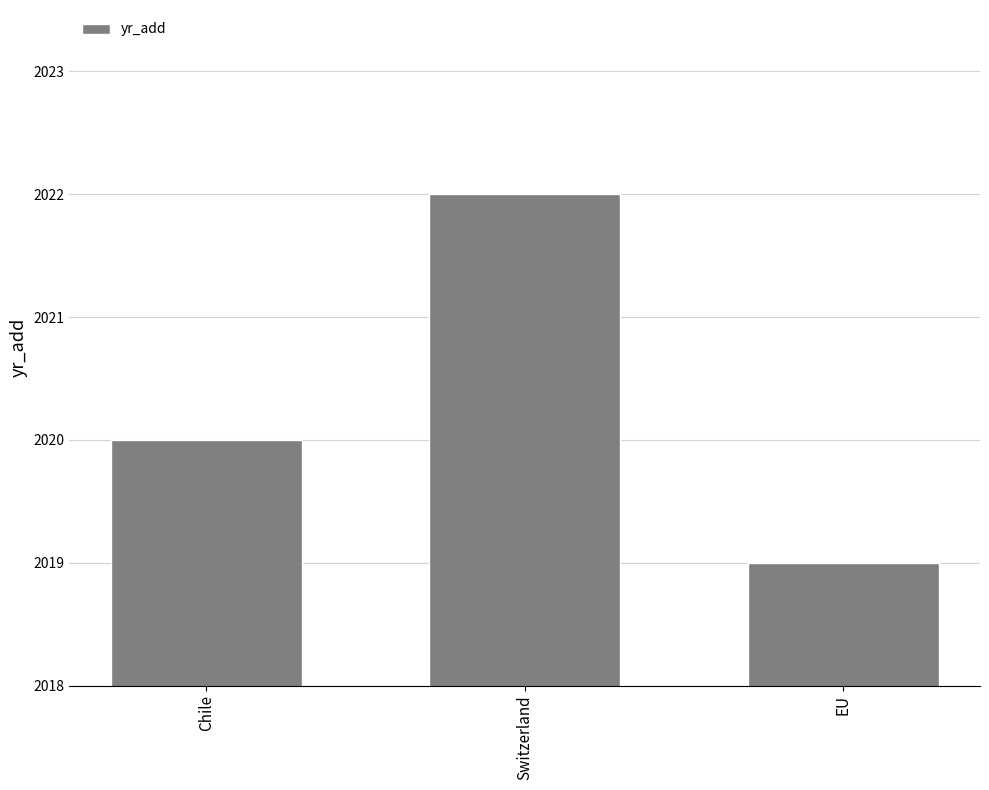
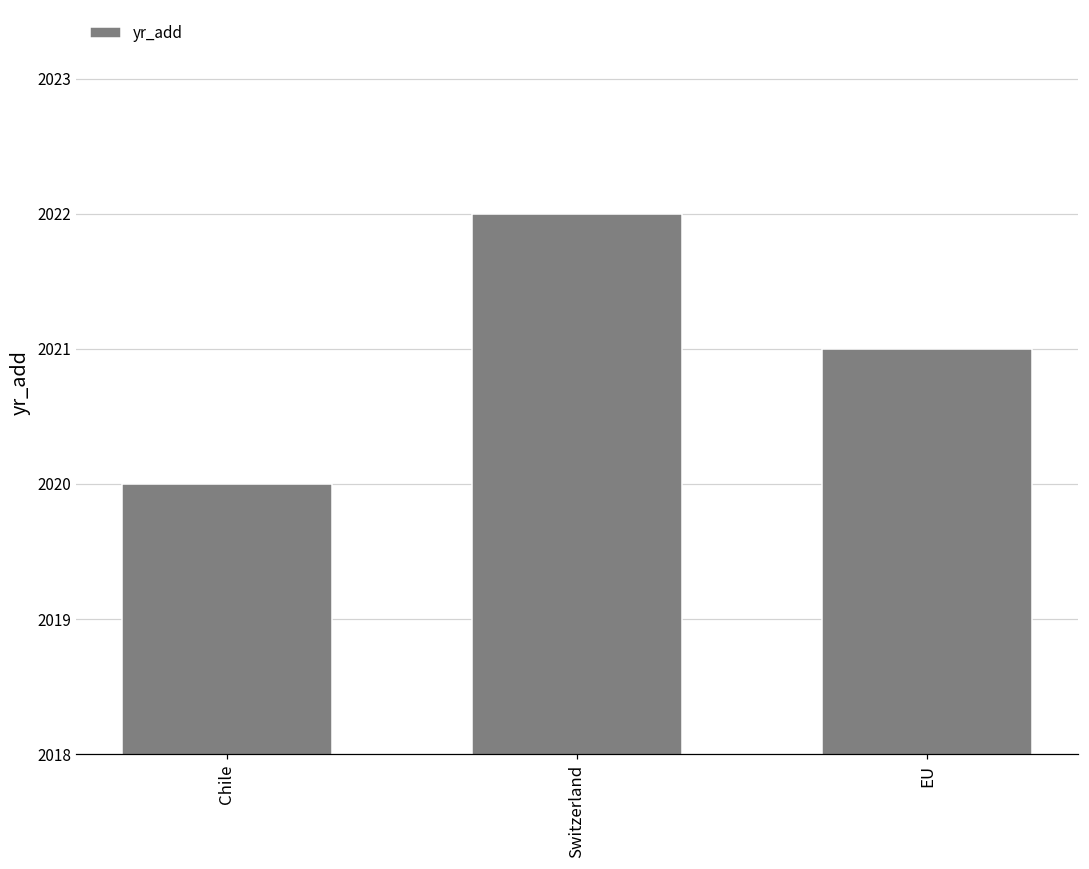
EU: 2019 -> 2021
